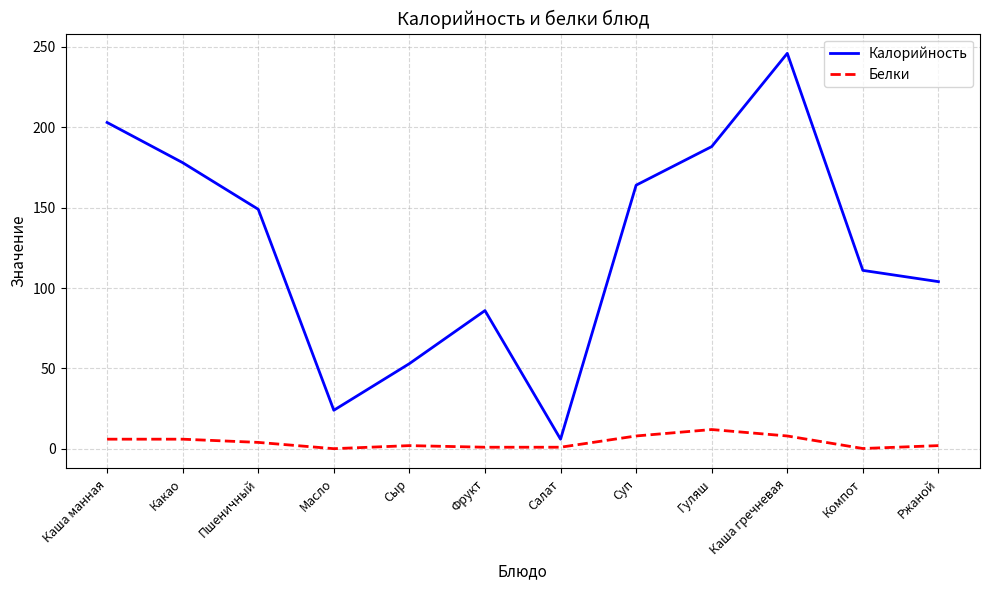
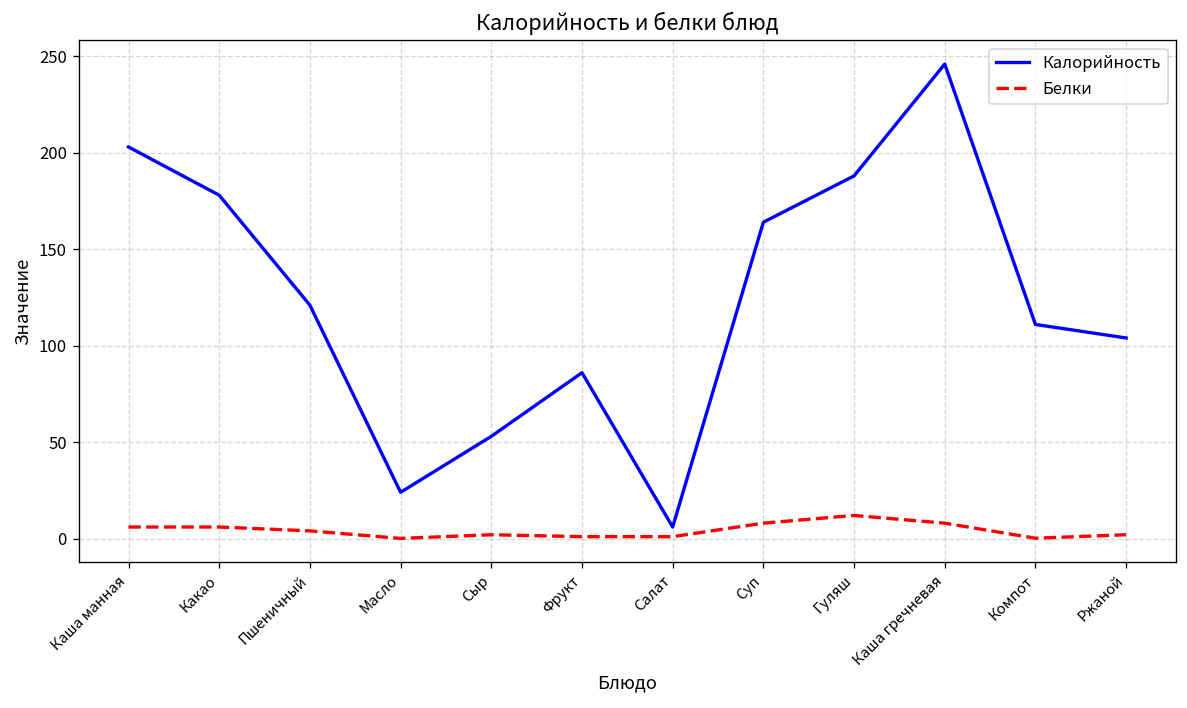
Калорийность, Пшеничный: 149 -> 121
